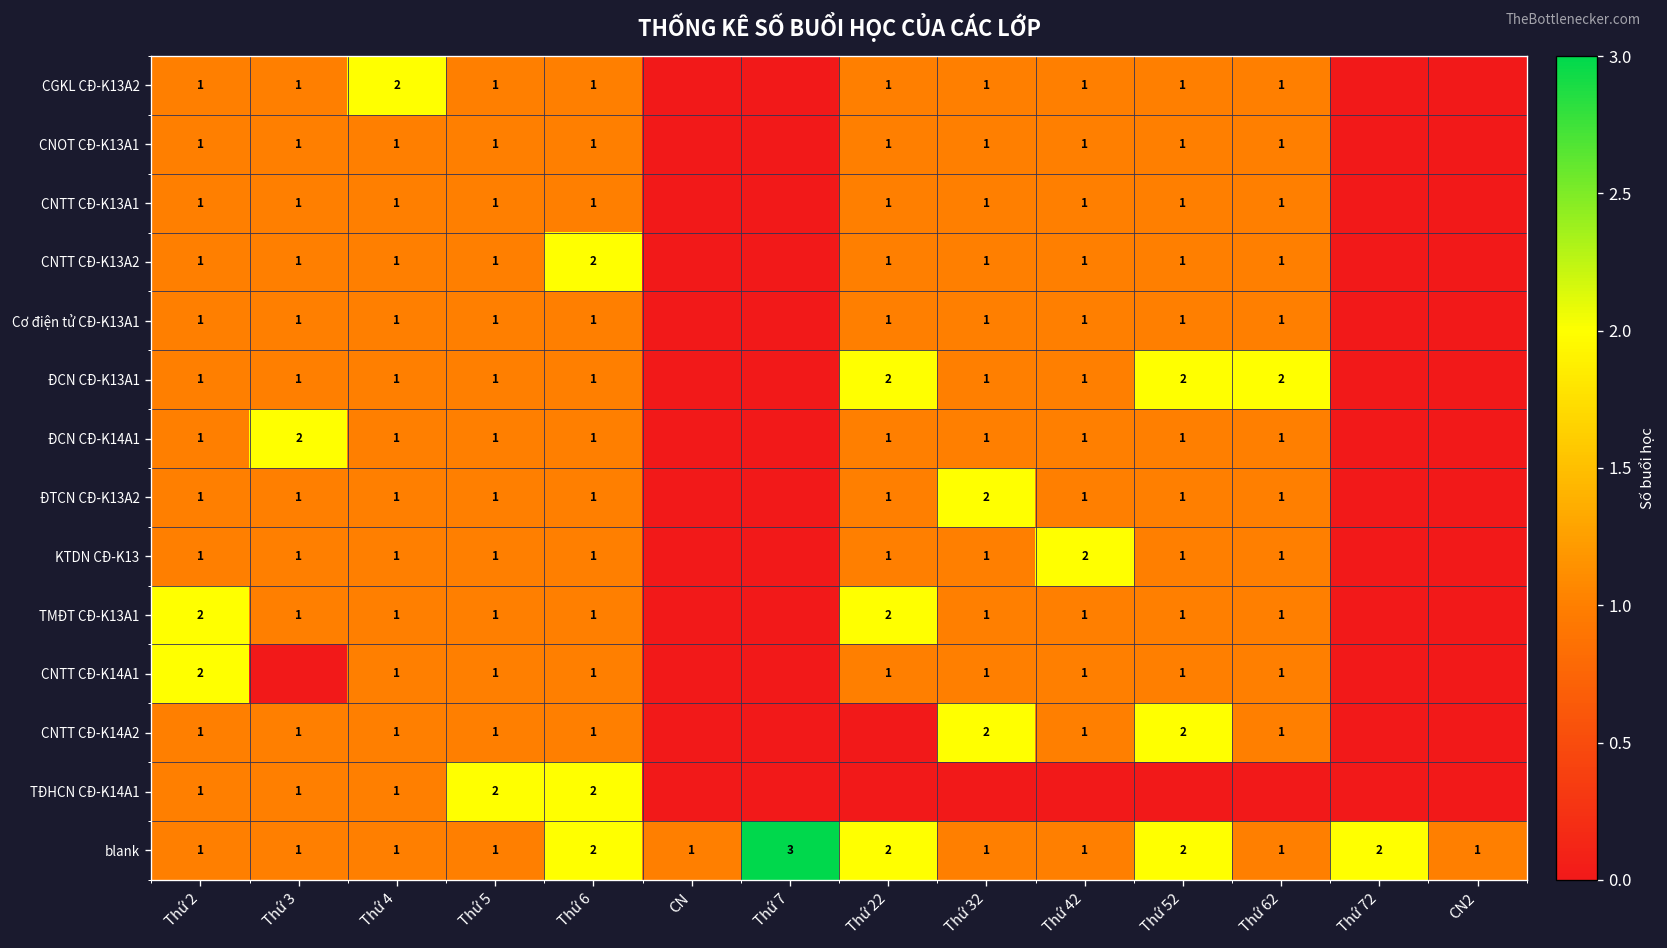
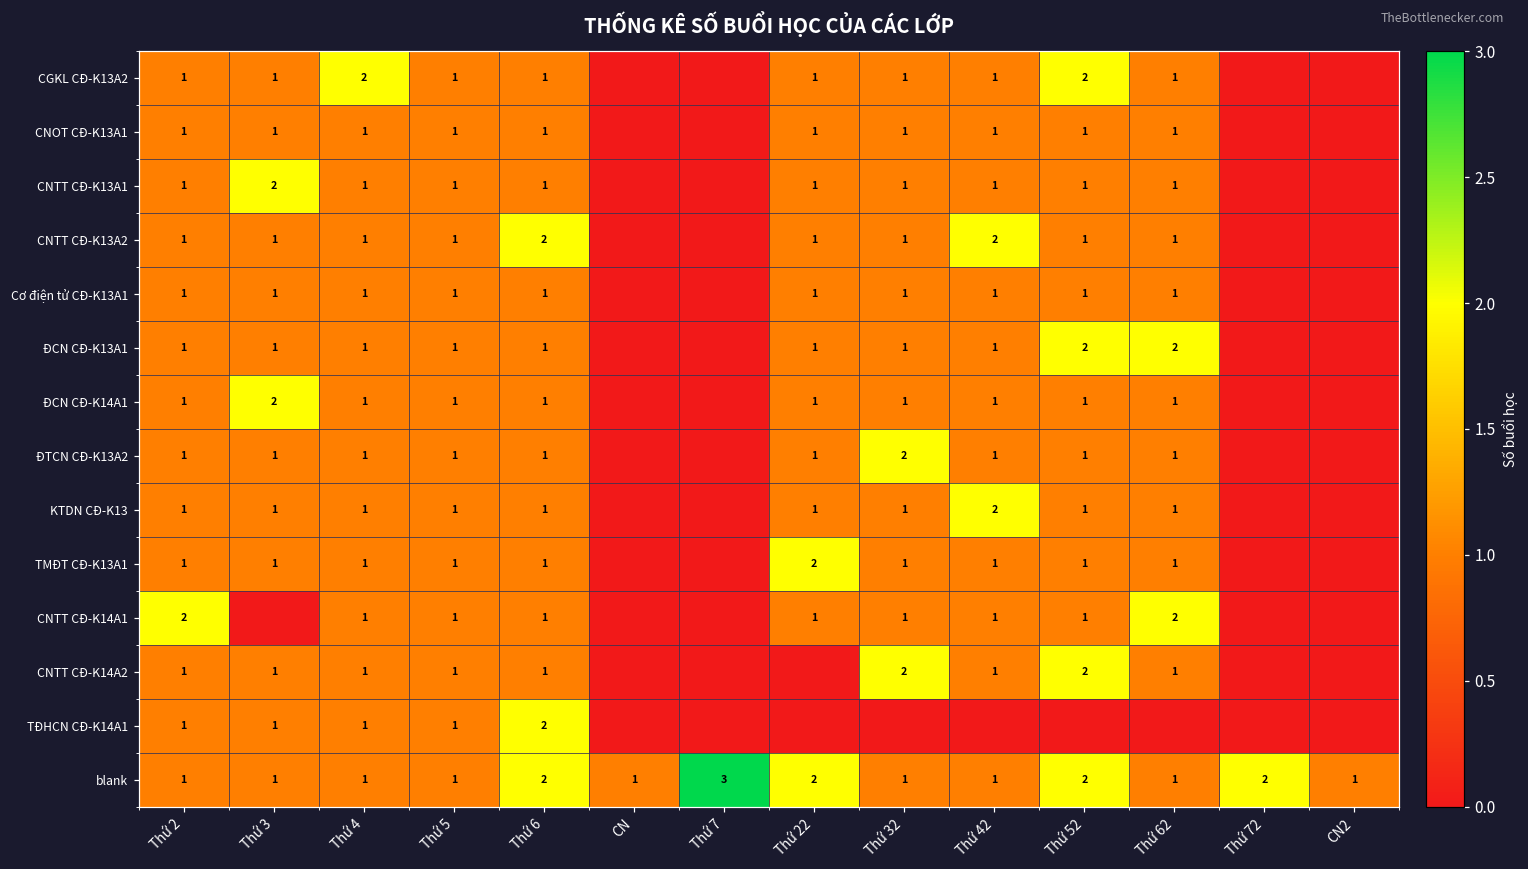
CGKL CĐ-K13A2, Thứ 52: 1 -> 2
CNTT CĐ-K13A1, Thứ 3: 1 -> 2
CNTT CĐ-K13A2, Thứ 42: 1 -> 2
ĐCN CĐ-K13A1, Thứ 22: 2 -> 1
TMĐT CĐ-K13A1, Thứ 2: 2 -> 1
CNTT CĐ-K14A1, Thứ 62: 1 -> 2
TĐHCN CĐ-K14A1, Thứ 5: 2 -> 1
